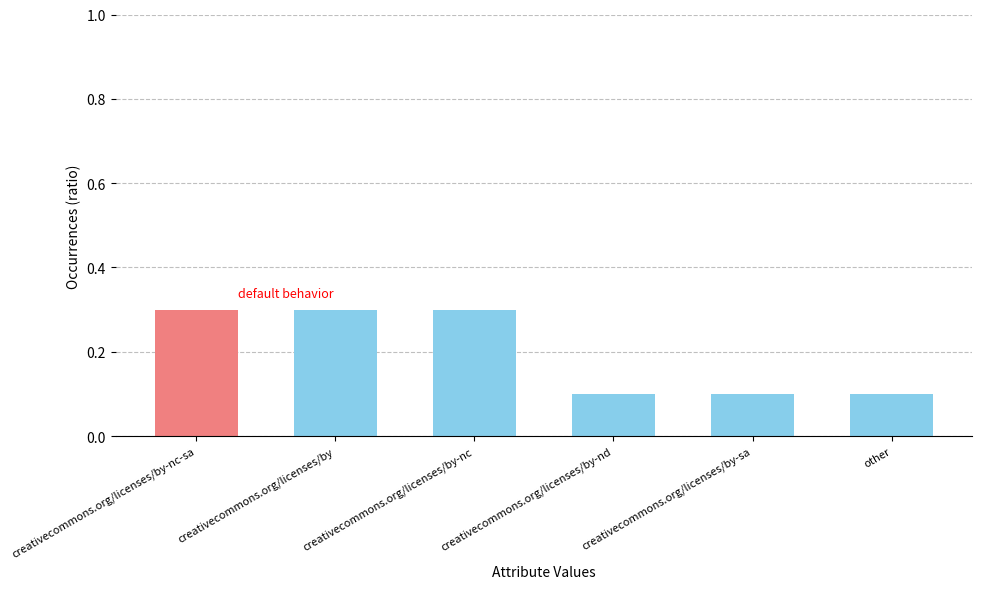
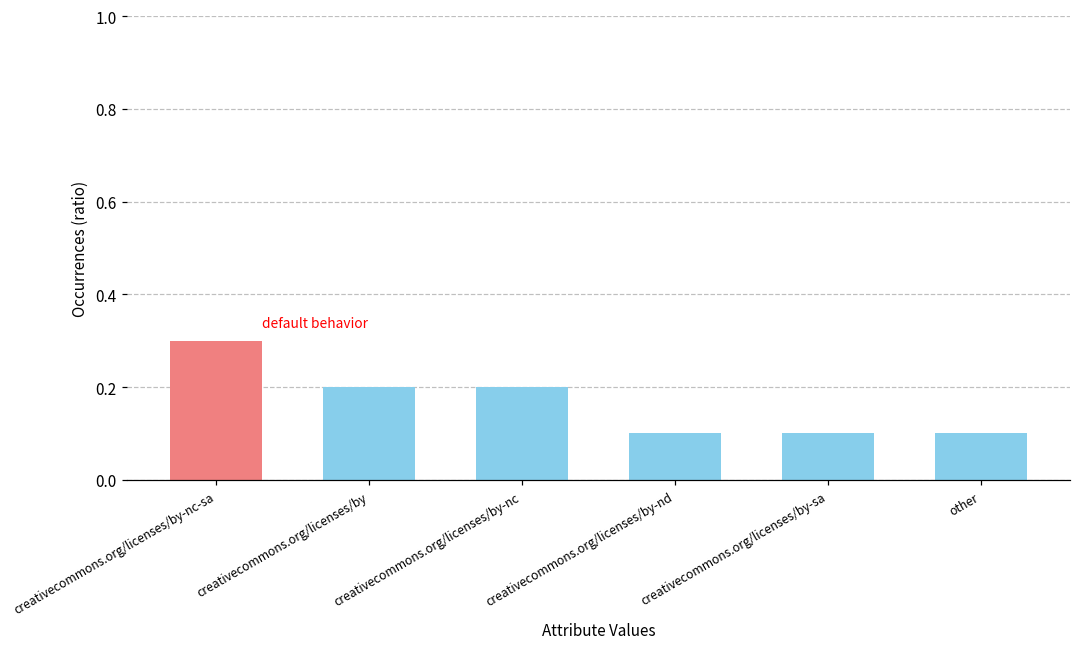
creativecommons.org/licenses/by: 0.30 -> 0.20
creativecommons.org/licenses/by-nc: 0.30 -> 0.20
